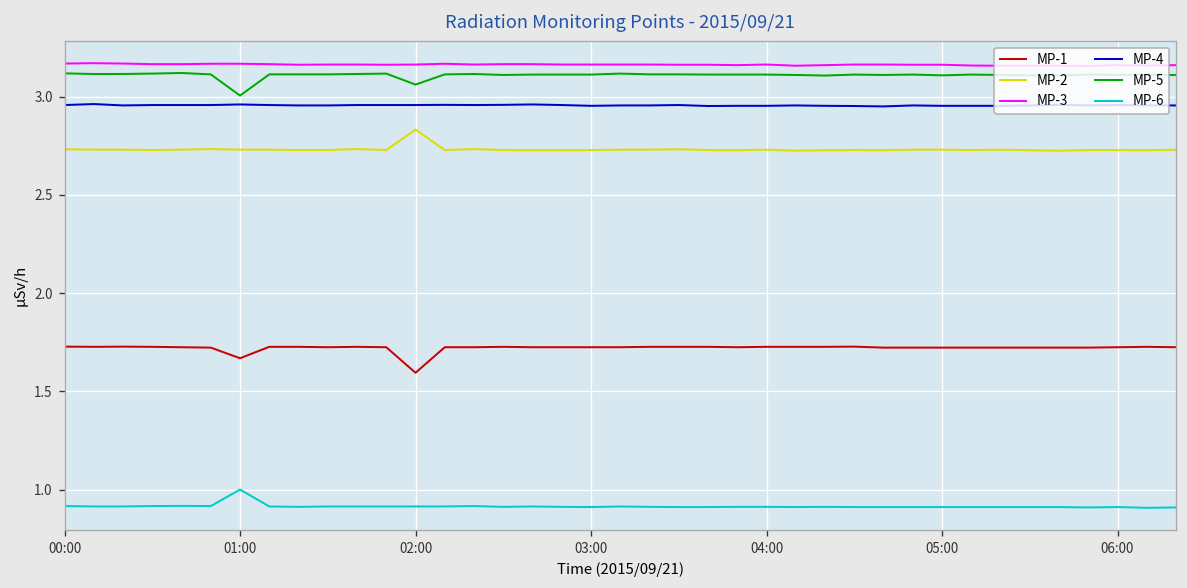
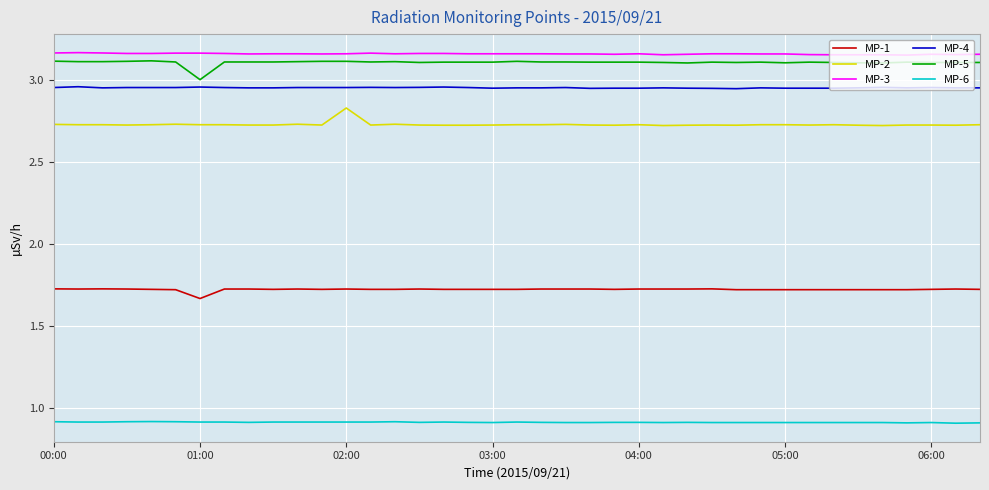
MP-6, 01:00: 1.00 -> 0.92
MP-1, 02:00: 1.60 -> 1.73
MP-5, 02:00: 3.06 -> 3.12
